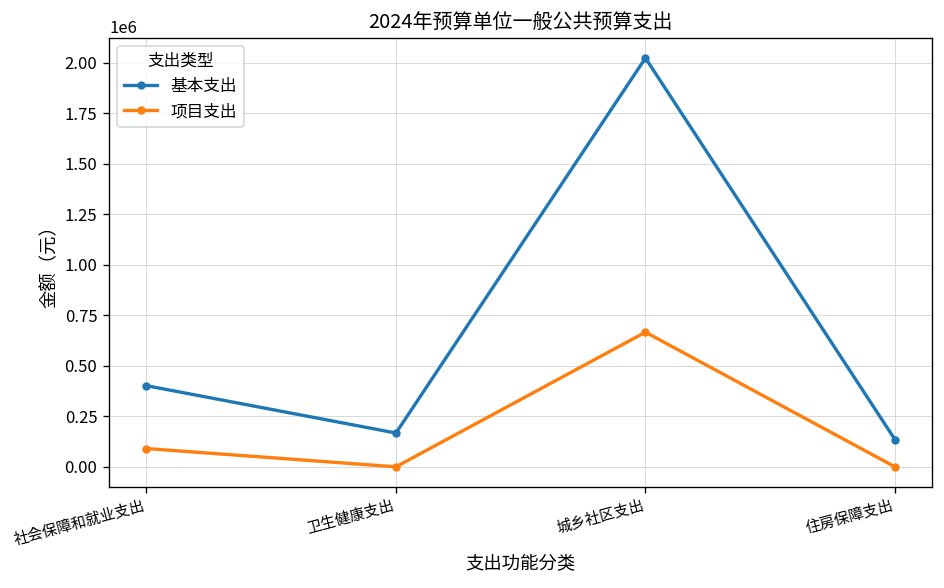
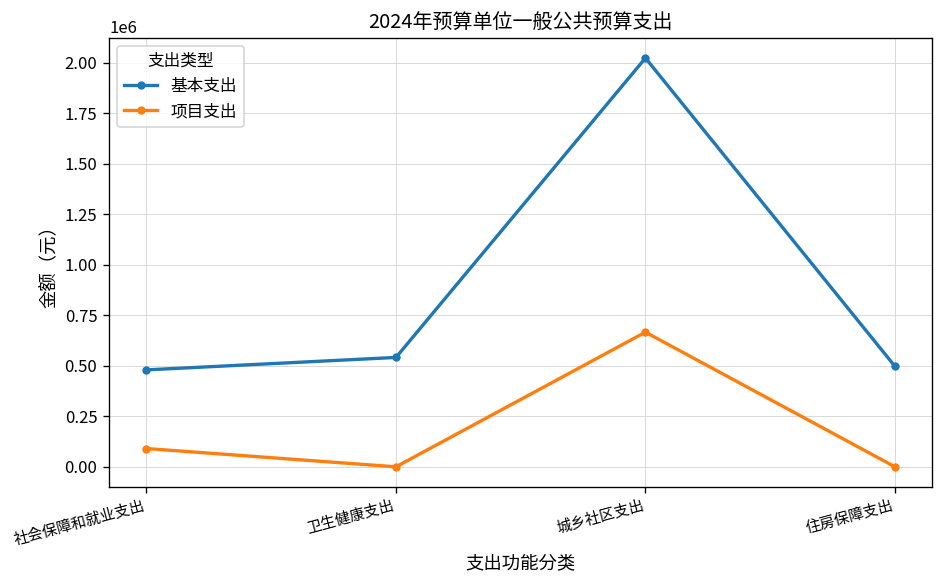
基本支出, 社会保障和就业支出: 400000 -> 480000
基本支出, 卫生健康支出: 170000 -> 540000
基本支出, 住房保障支出: 130000 -> 500000
